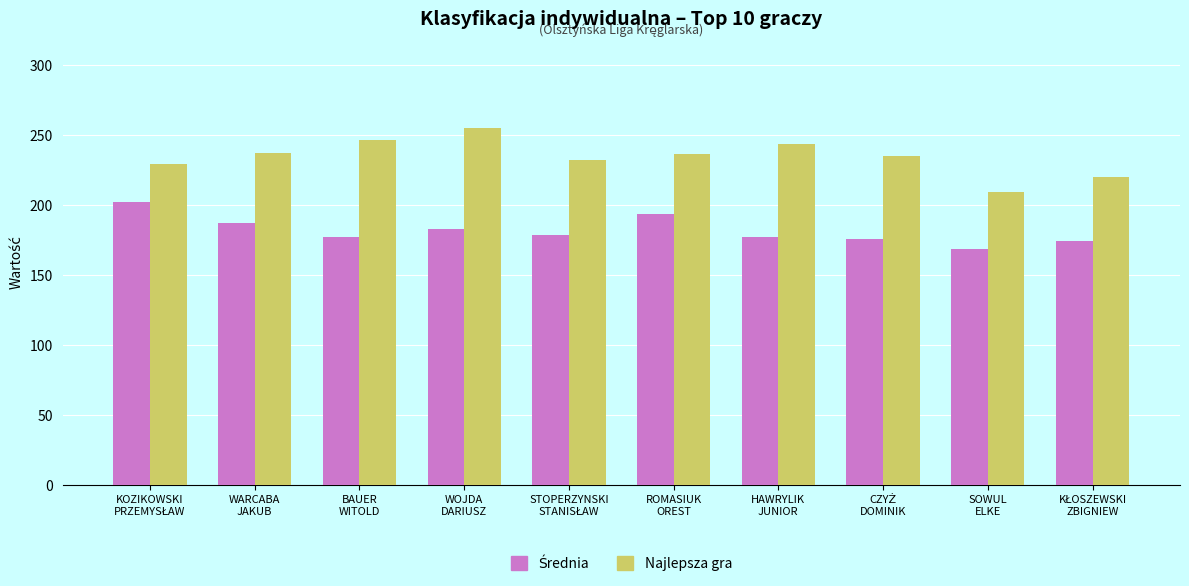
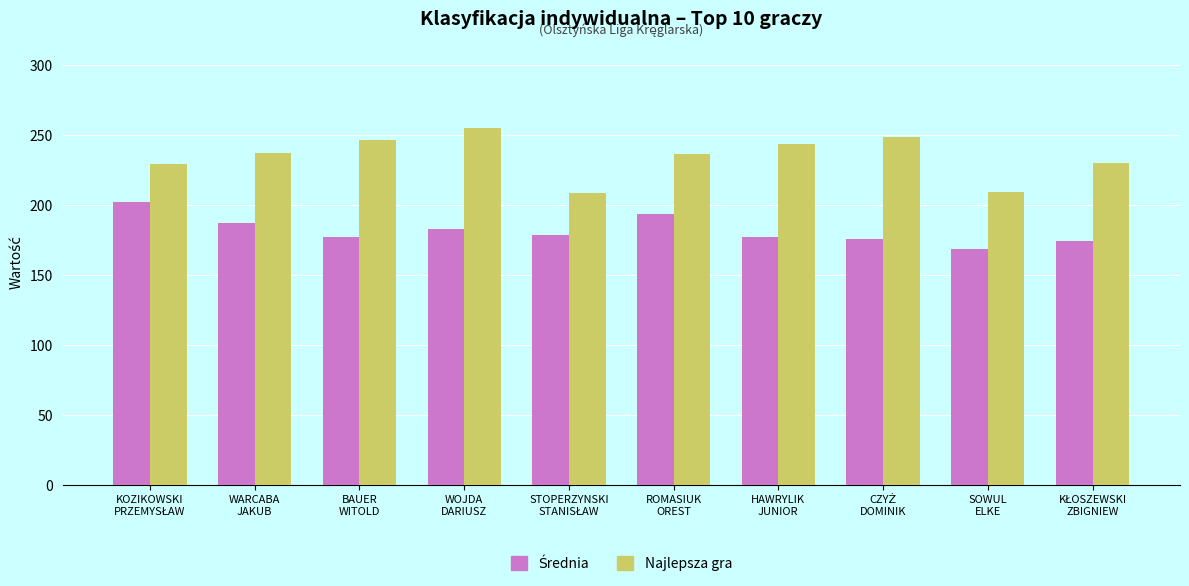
Najlepsza gra, STOPERZYNSKI STANISŁAW: 232 -> 208
Najlepsza gra, CZYŻ DOMINIK: 235 -> 248
Najlepsza gra, KŁOSZEWSKI ZBIGNIEW: 220 -> 230
